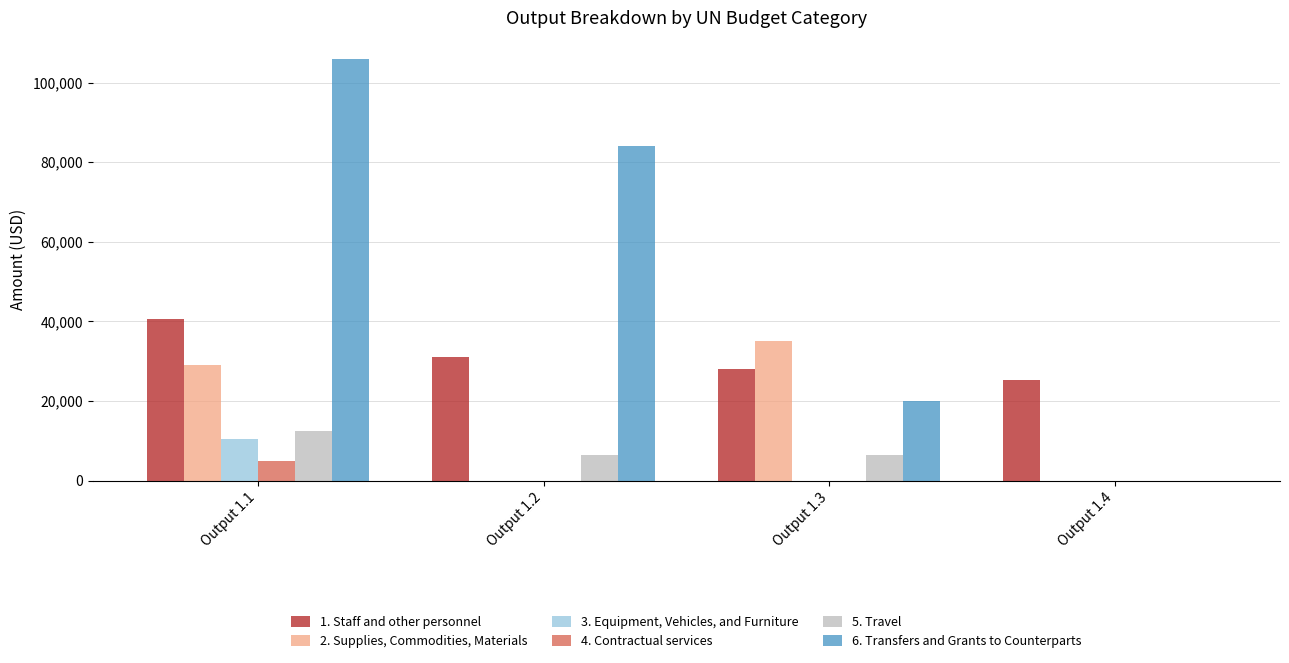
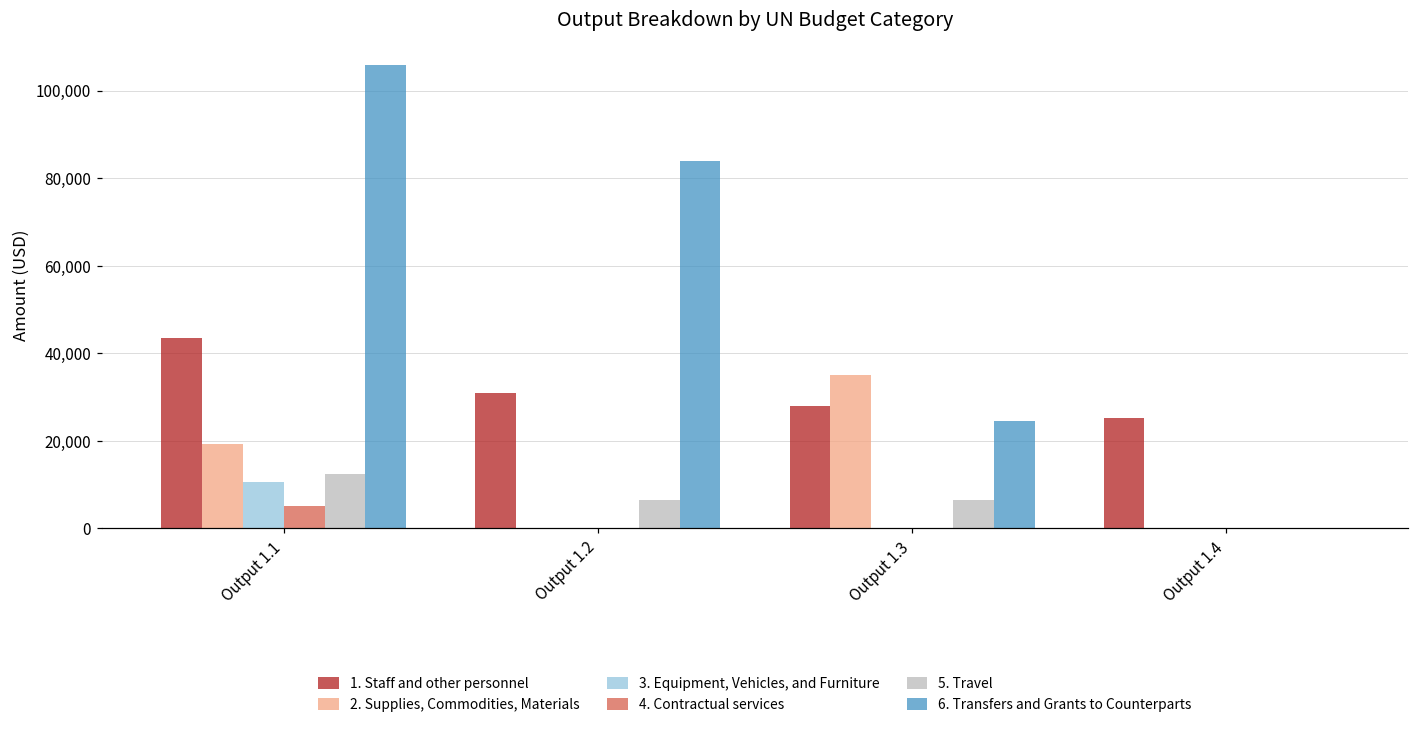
1. Staff and other personnel, Output 1.1: 41,000 -> 43,000
2. Supplies, Commodities, Materials, Output 1.1: 29,000 -> 19,000
6. Transfers and Grants to Counterparts, Output 1.3: 20,000 -> 24,000
